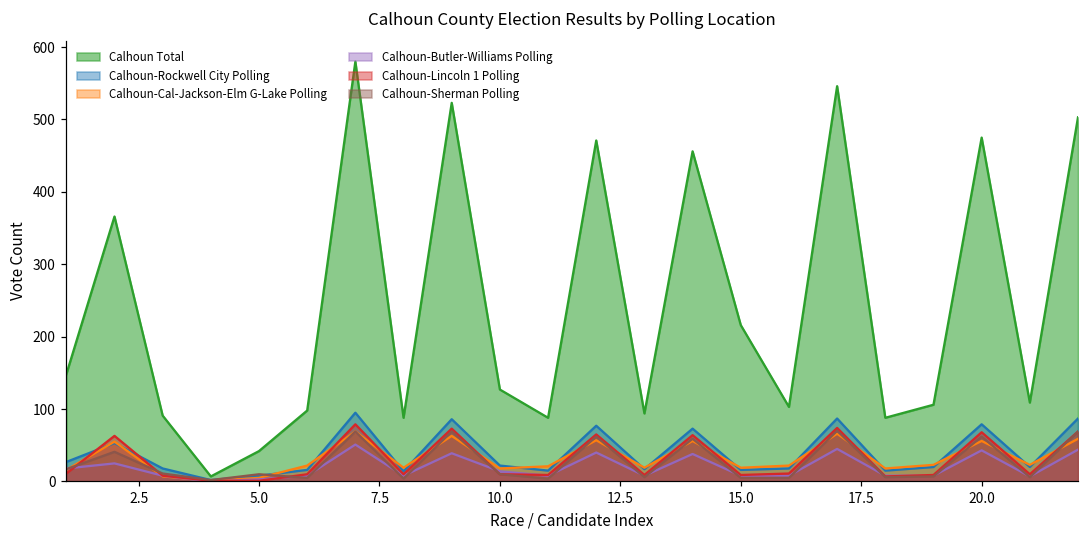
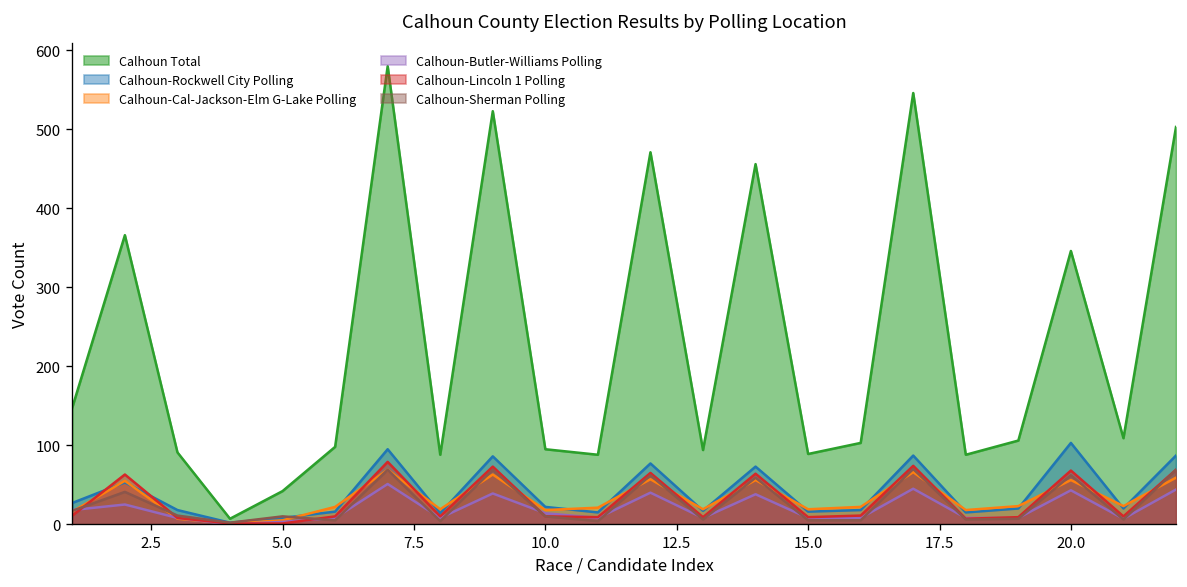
Calhoun Total, 10.0: 130 -> 100
Calhoun Total, 15.0: 220 -> 90
Calhoun Total, 20.0: 480 -> 350
Calhoun-Rockwell City Polling, 20.0: 80 -> 100
